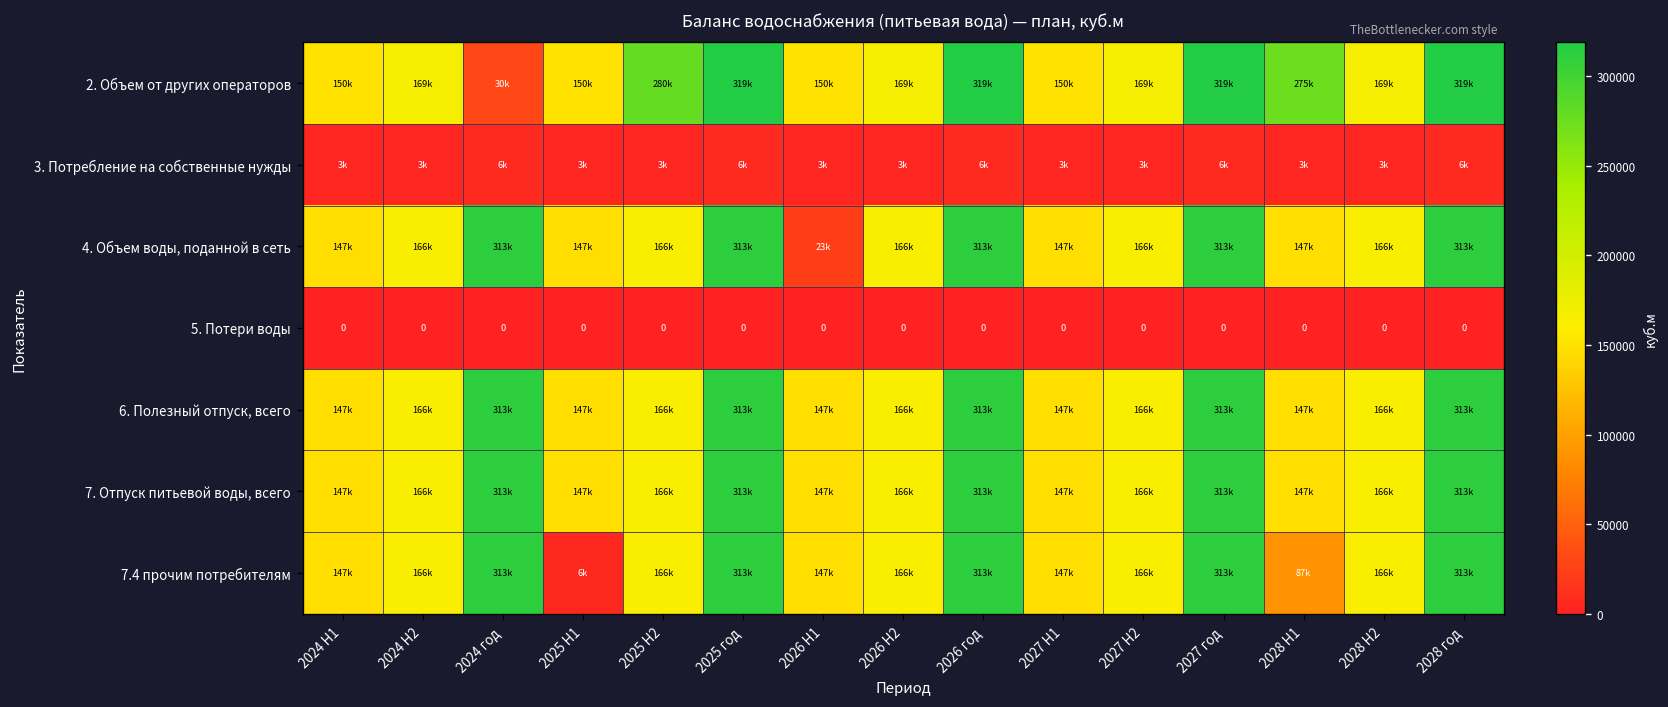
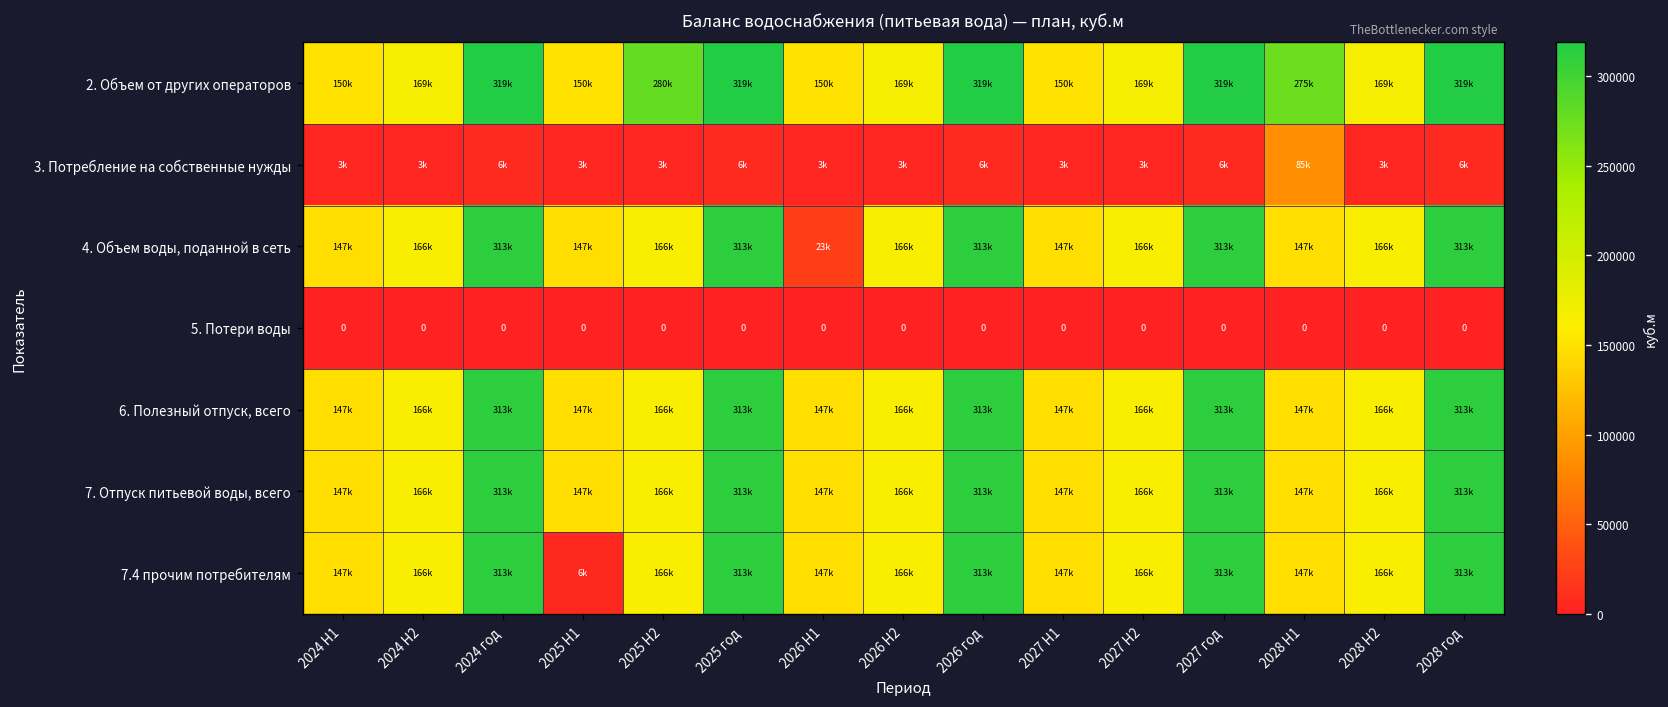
2. Объем от других операторов, 2024 год: 30k -> 319k
3. Потребление на собственные нужды, 2028 H1: 3k -> 85k
7.4 прочим потребителям, 2028 H1: 87k -> 147k
